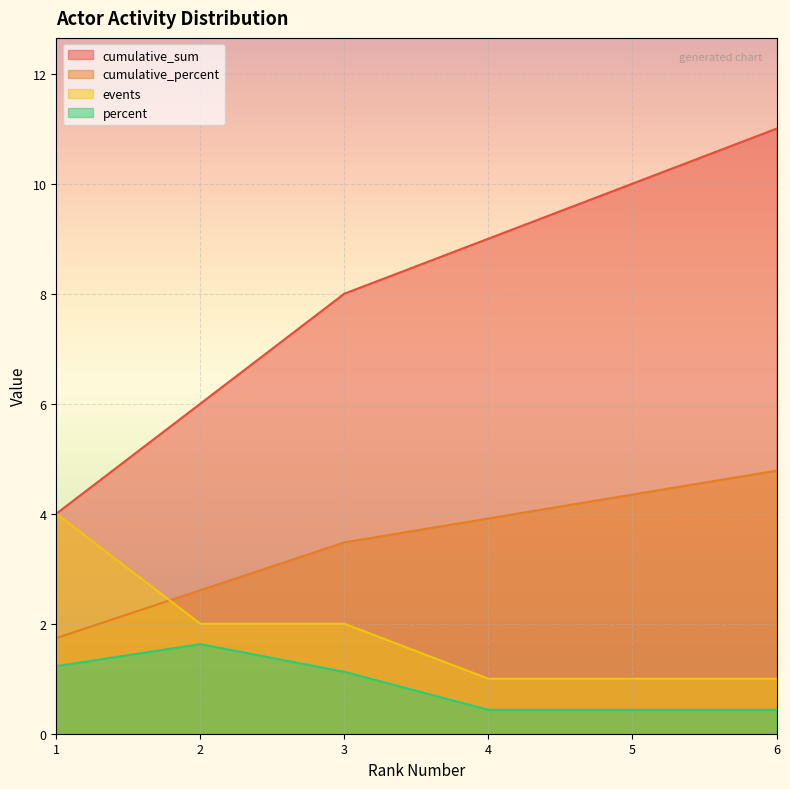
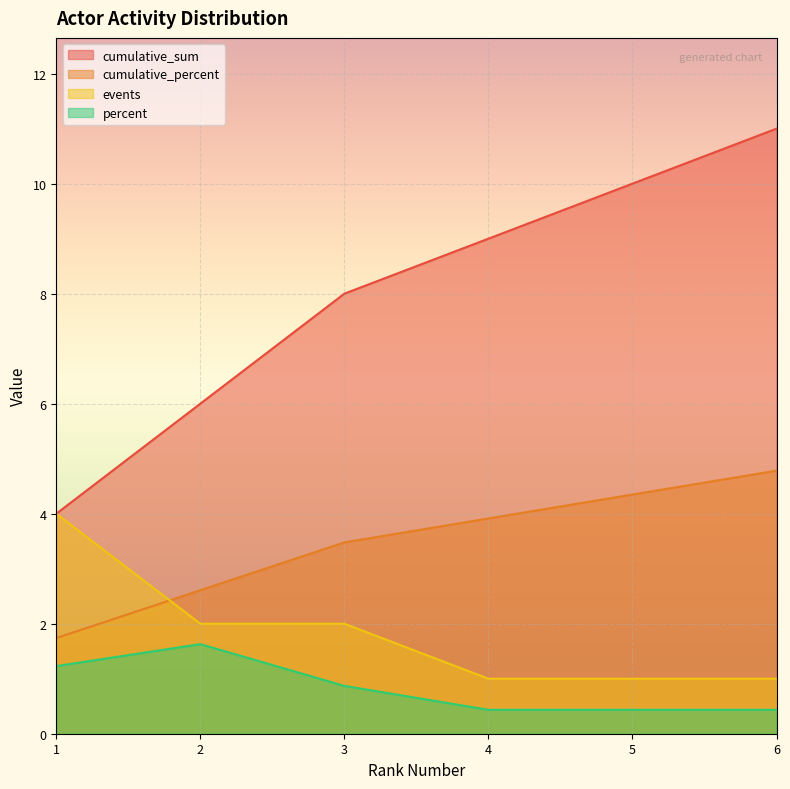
percent, 3: 1.1 -> 0.9
